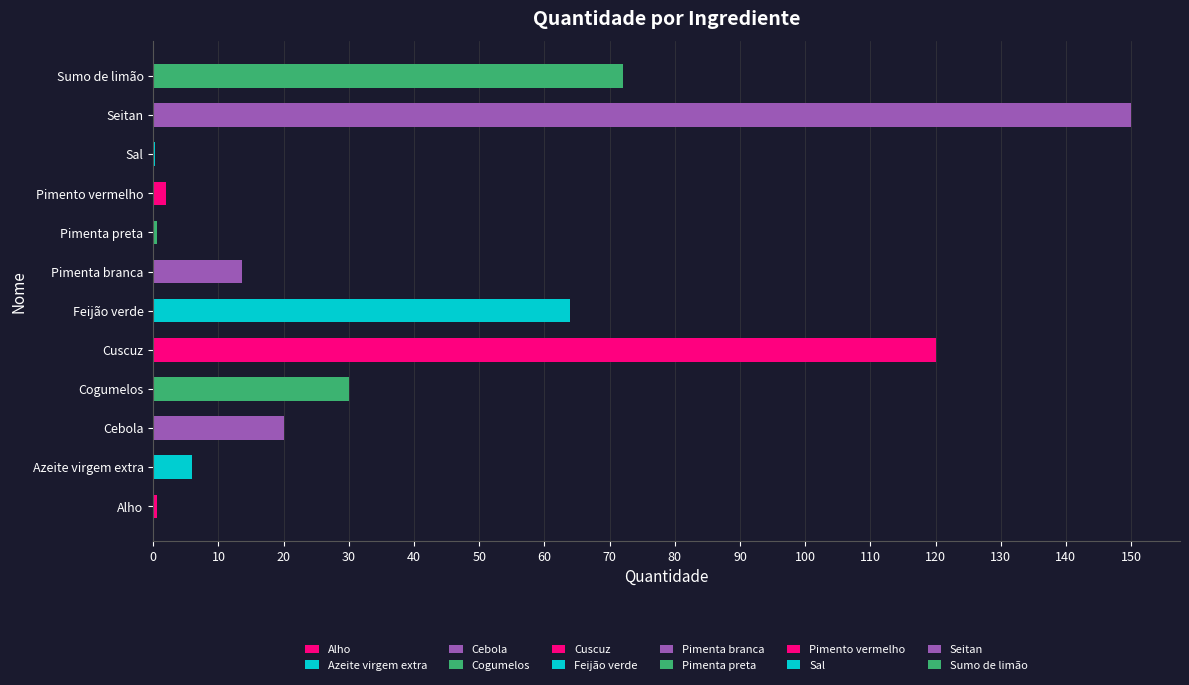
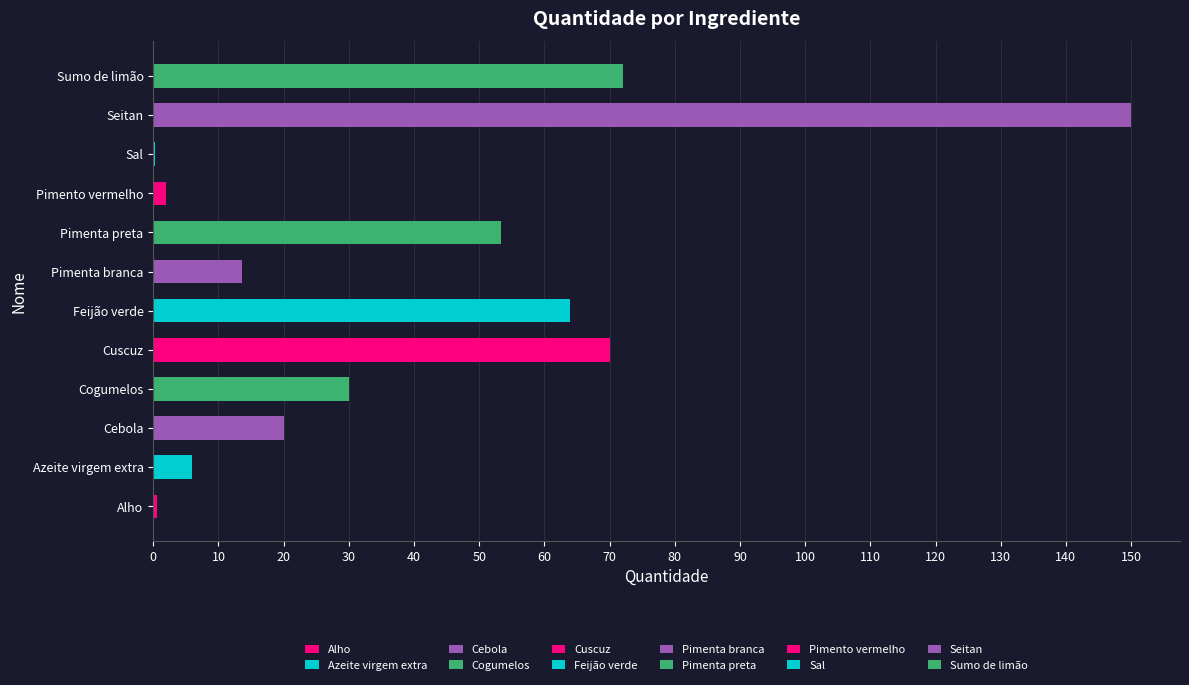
Pimenta preta: 1 -> 53
Cuscuz: 120 -> 70
